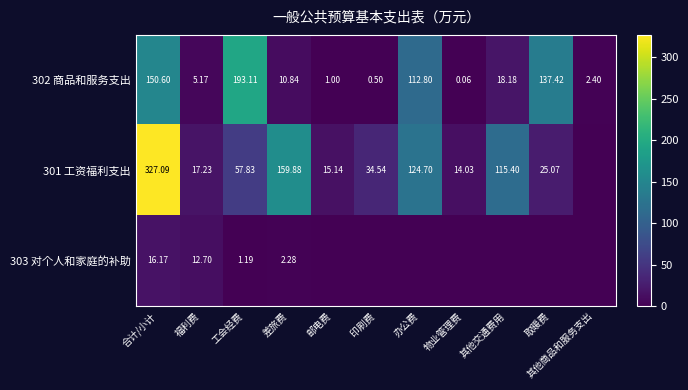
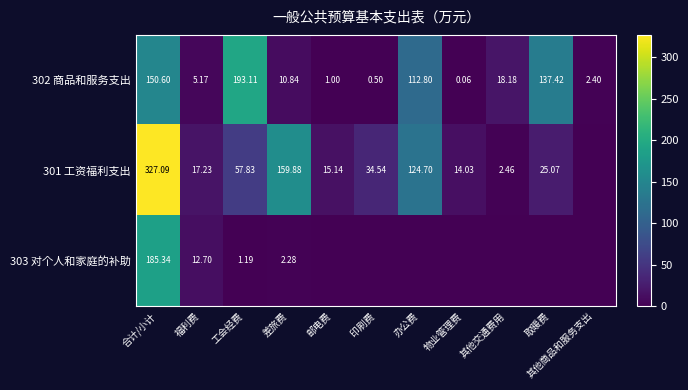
301 工资福利支出, 其他交通费用: 115.40 -> 2.46
303 对个人和家庭的补助, 合计/小计: 16.17 -> 185.34
